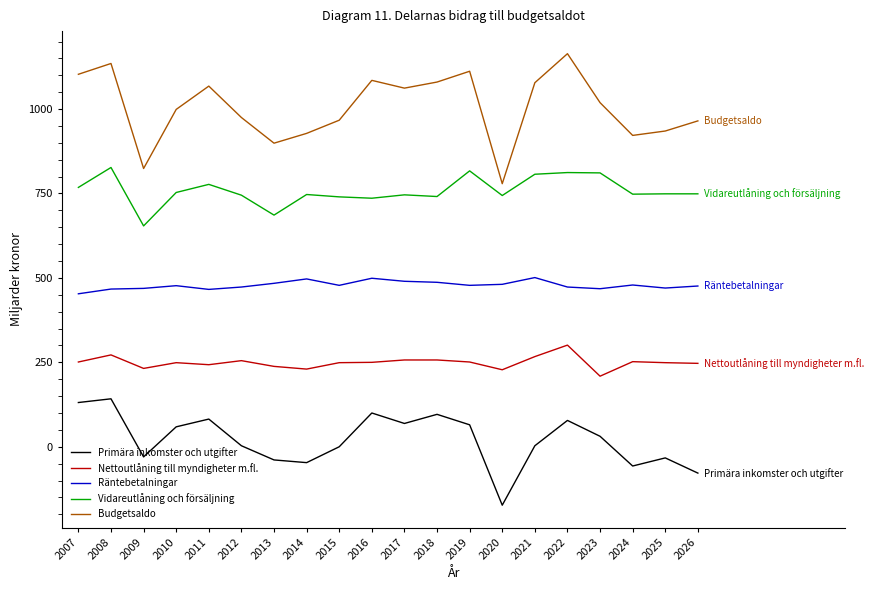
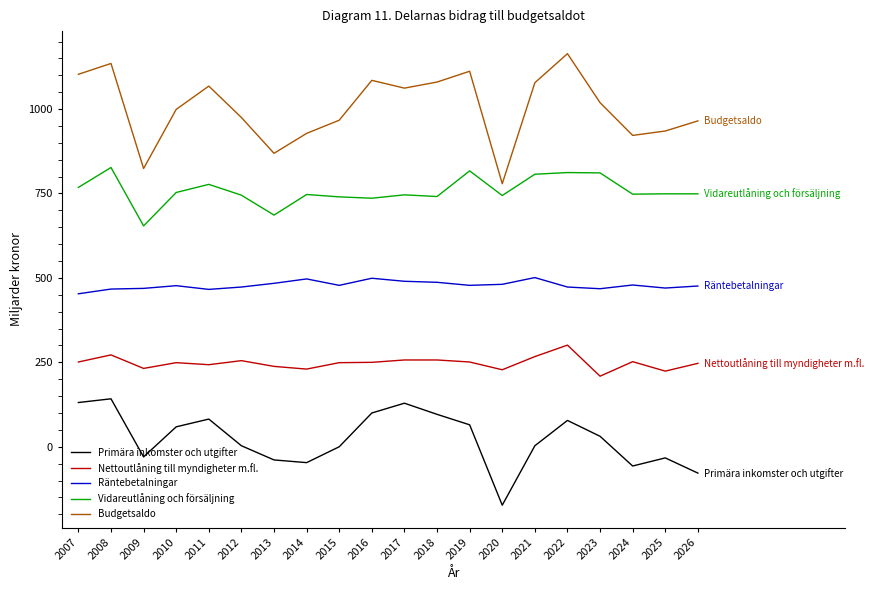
Budgetsaldo, 2013: 900 -> 870
Primära inkomster och utgifter, 2017: 70 -> 130
Nettoutlåning till myndigheter m.fl., 2025: 250 -> 220
